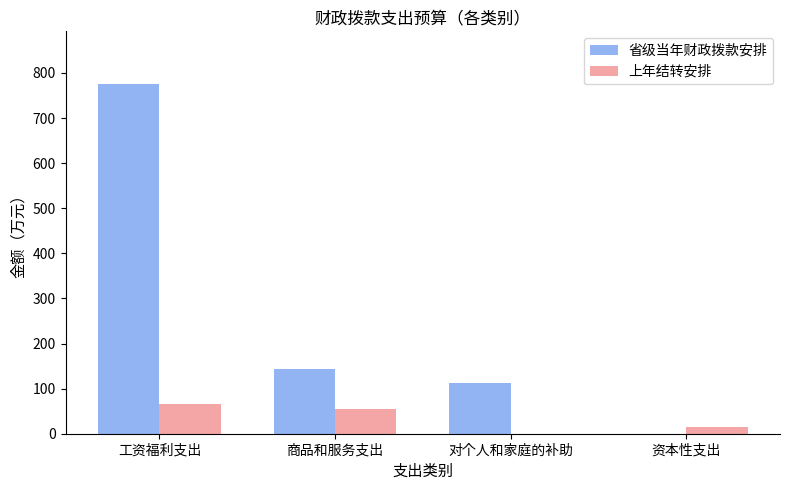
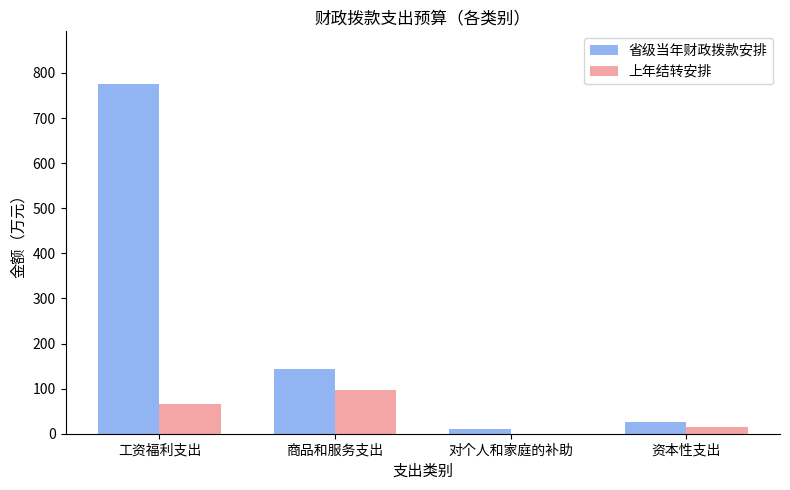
上年结转安排, 商品和服务支出: 50 -> 100
省级当年财政拨款安排, 对个人和家庭的补助: 110 -> 10
省级当年财政拨款安排, 资本性支出: 0 -> 30
